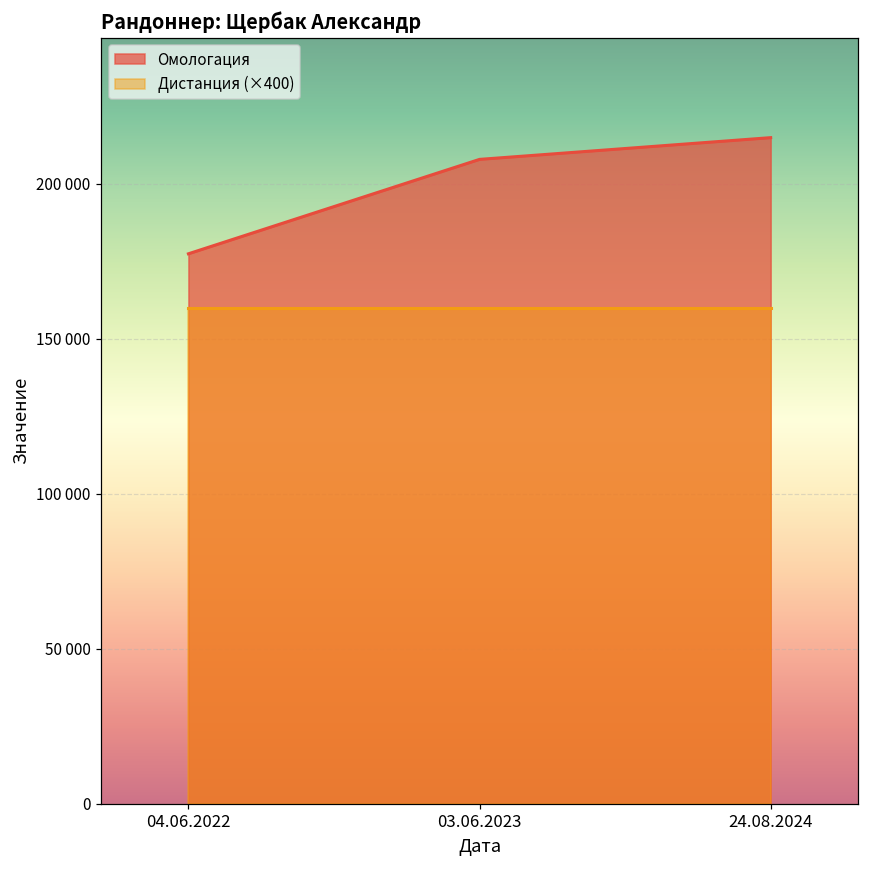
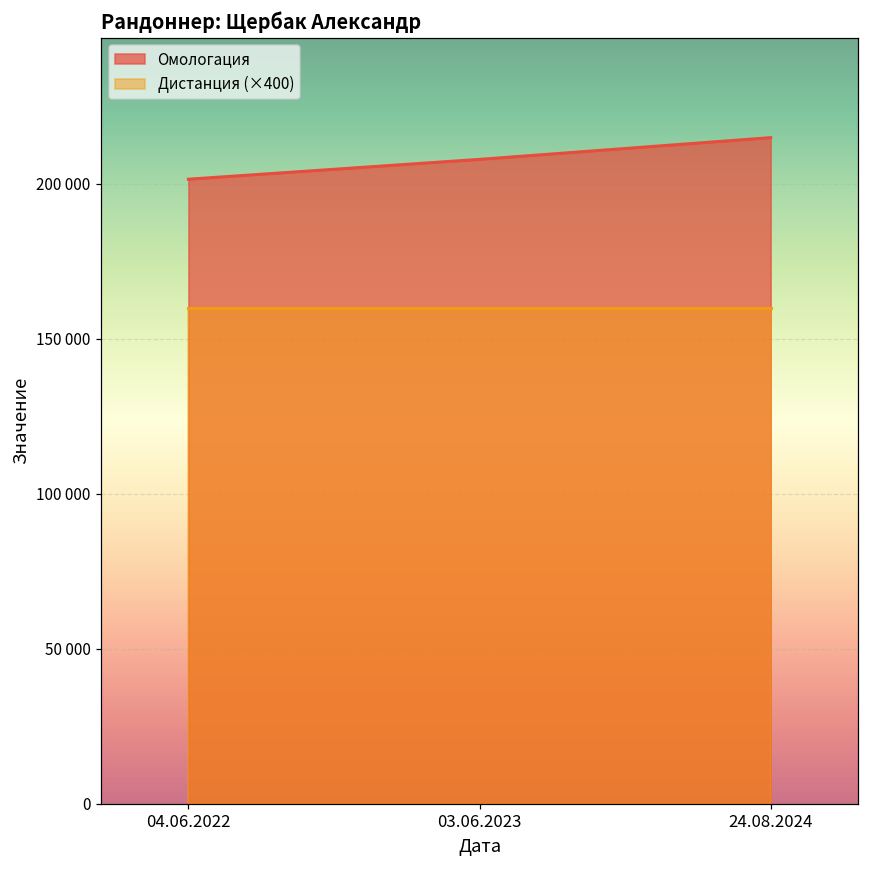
Омологация, 04.06.2022: 177000 -> 201000
